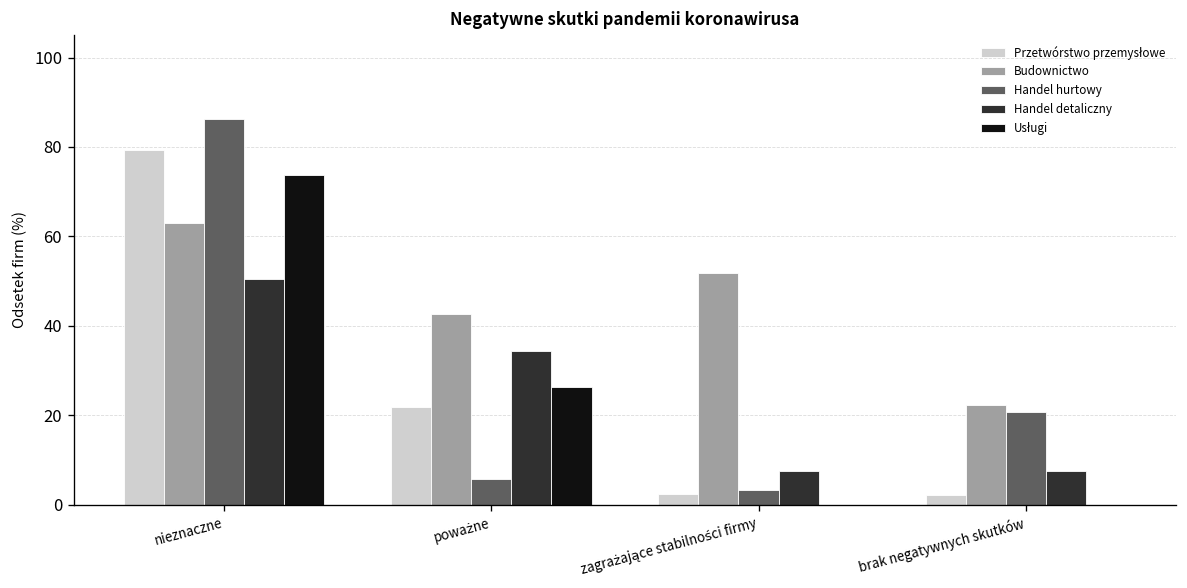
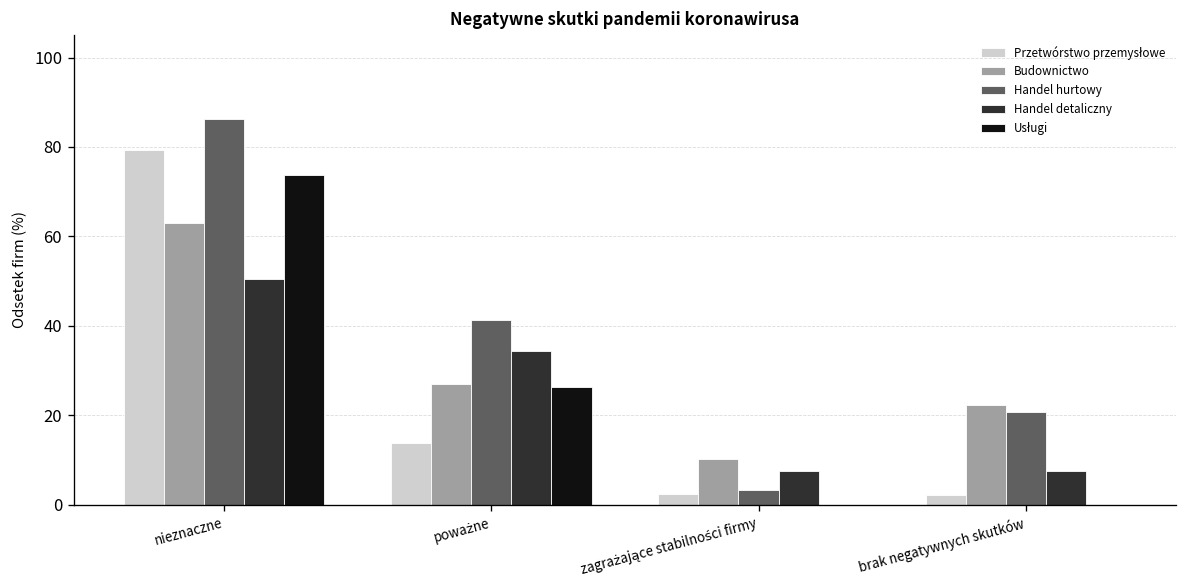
Przetwórstwo przemysłowe, poważne: 22 -> 14
Budownictwo, poważne: 43 -> 27
Handel hurtowy, poważne: 6 -> 41
Budownictwo, zagrażające stabilności firmy: 52 -> 10
